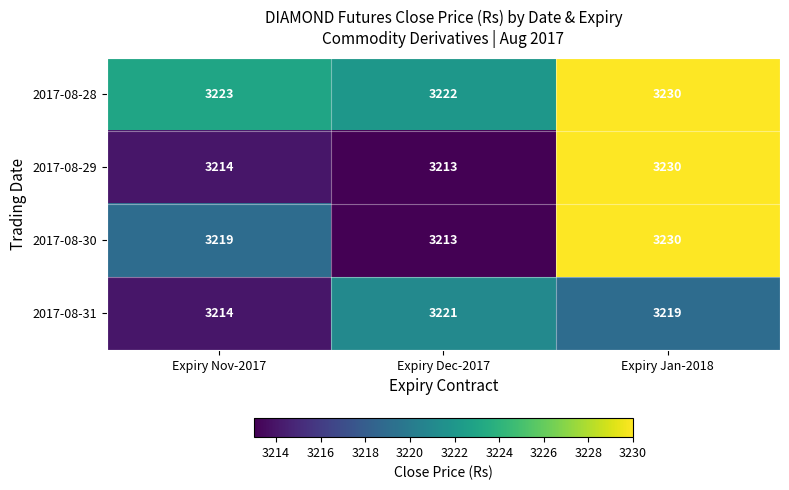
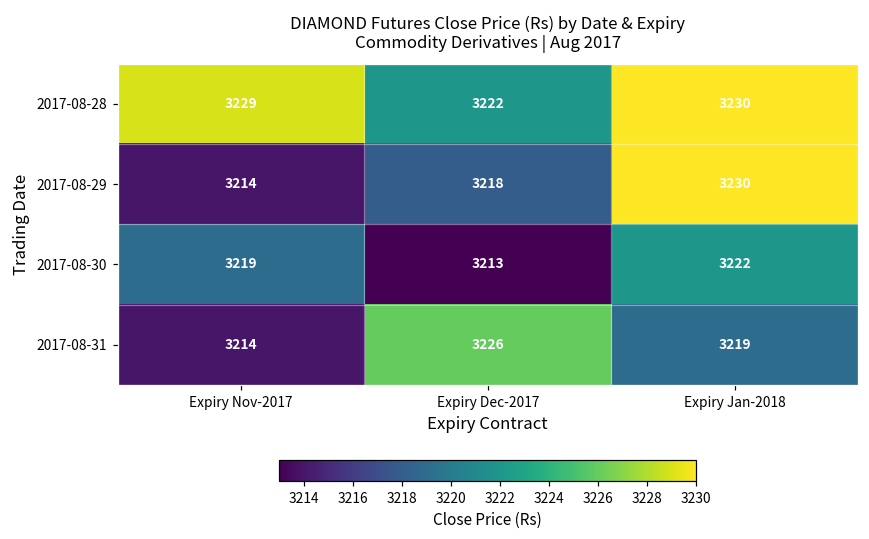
2017-08-28, Expiry Nov-2017: 3223 -> 3229
2017-08-29, Expiry Dec-2017: 3213 -> 3218
2017-08-30, Expiry Jan-2018: 3230 -> 3222
2017-08-31, Expiry Dec-2017: 3221 -> 3226
